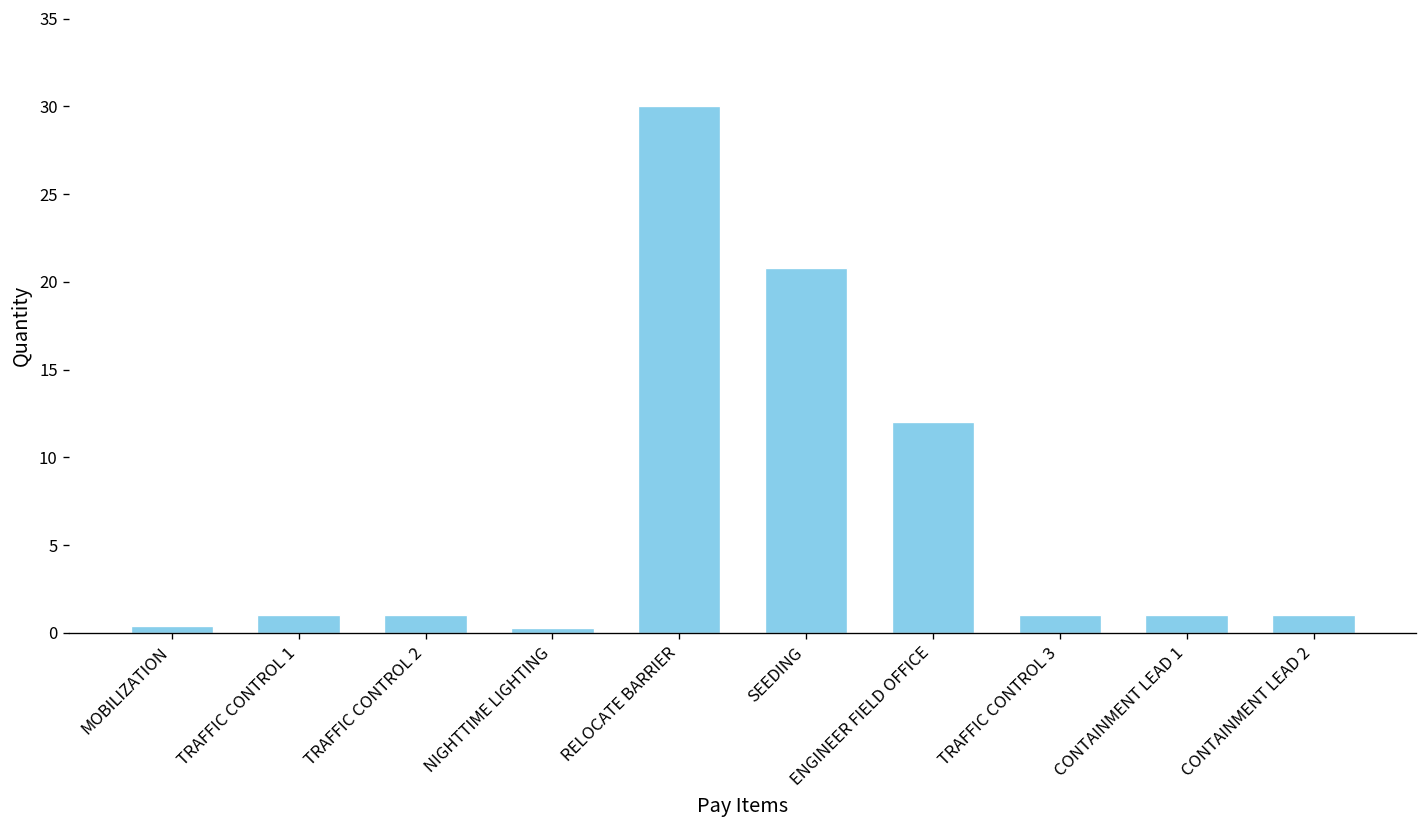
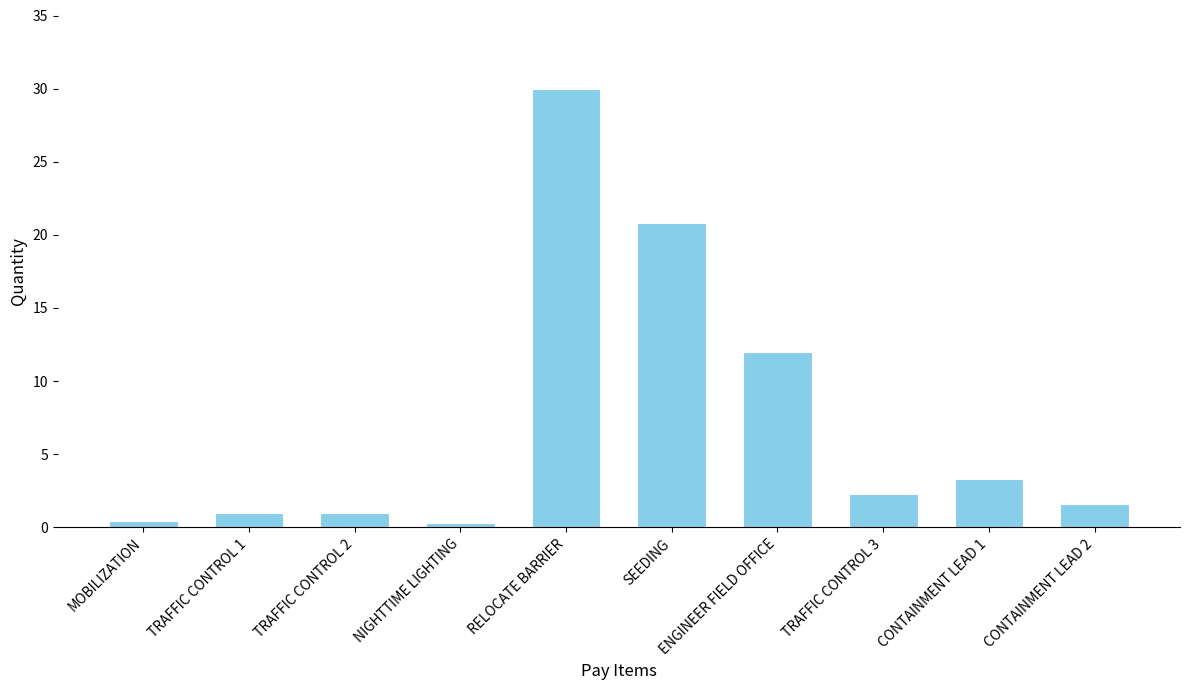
TRAFFIC CONTROL 3: 1.0 -> 2.3
CONTAINMENT LEAD 1: 1.0 -> 3.3
CONTAINMENT LEAD 2: 1.0 -> 1.6
